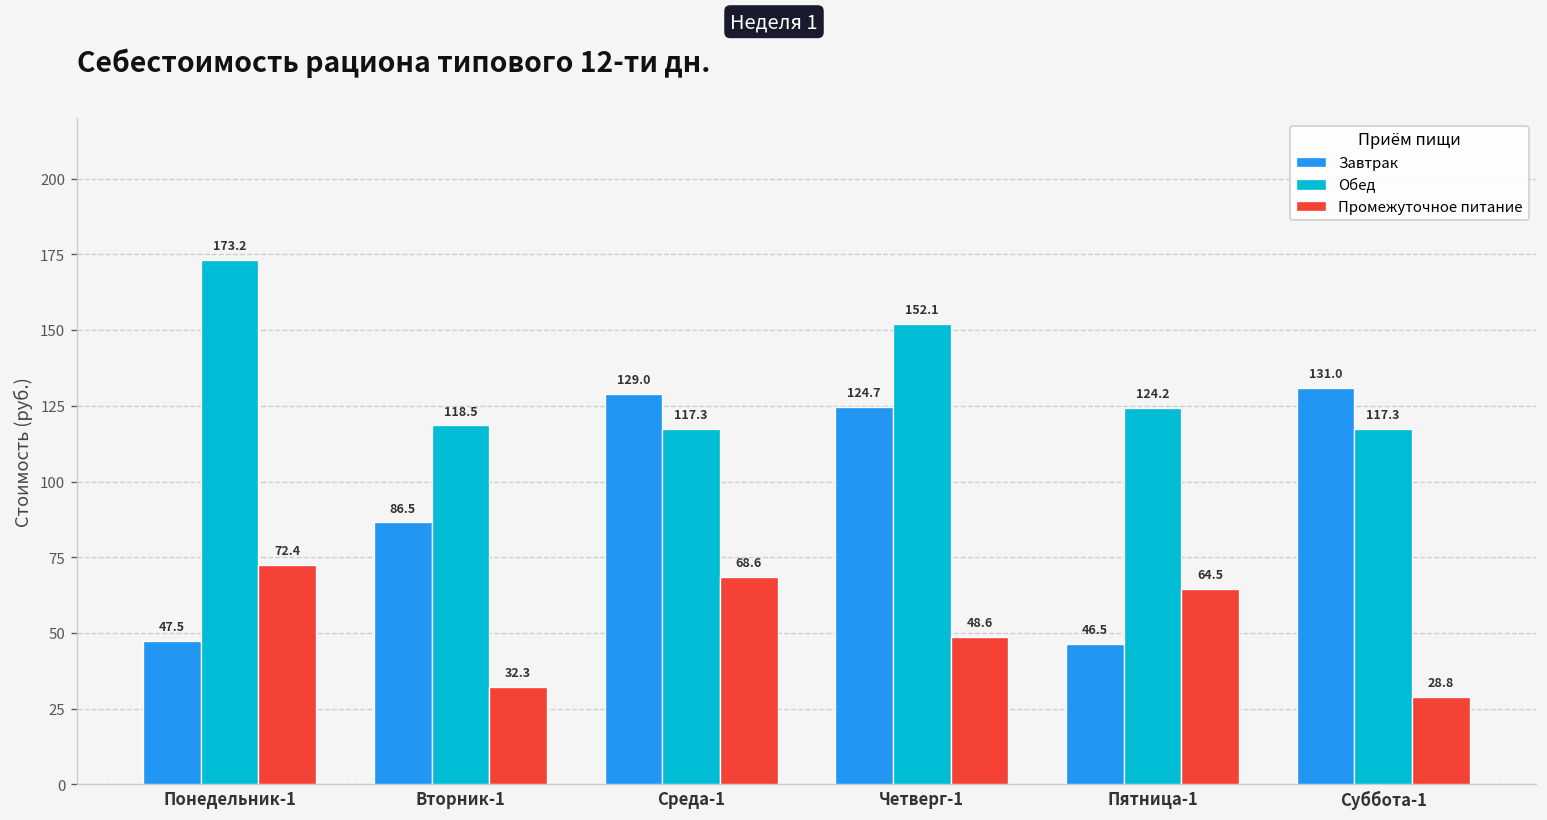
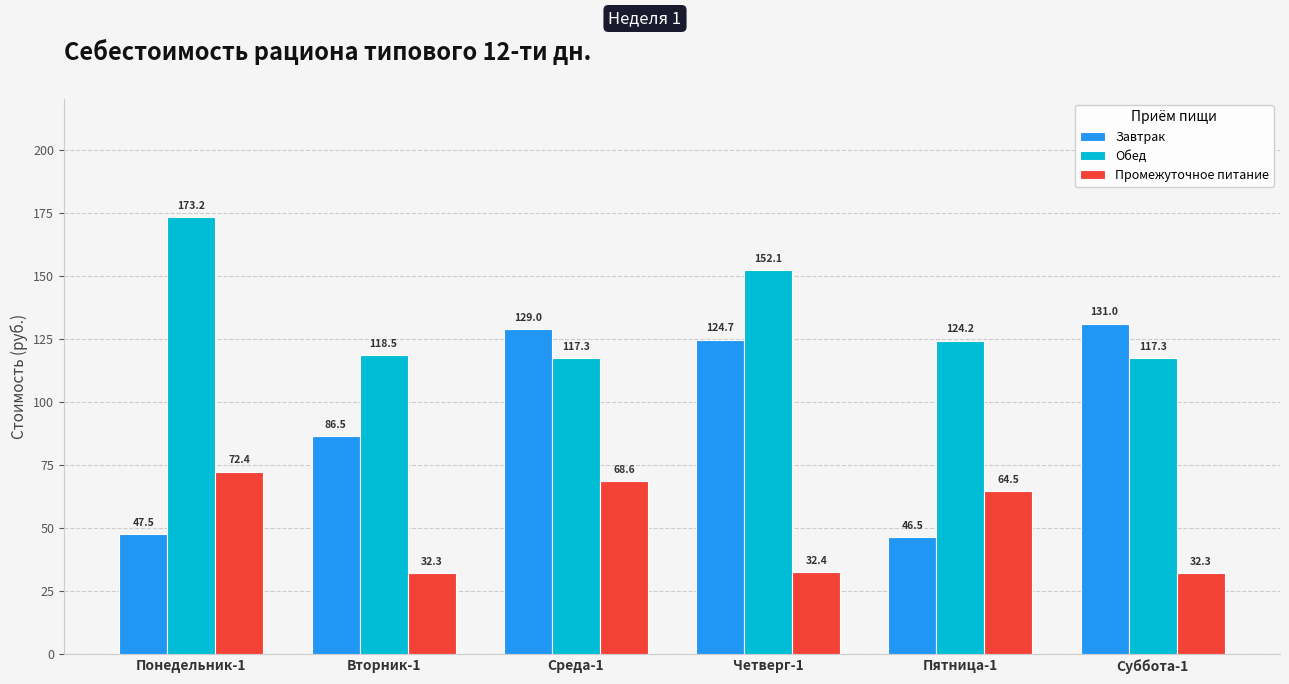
Промежуточное питание, Четверг-1: 48.6 -> 32.4
Промежуточное питание, Суббота-1: 28.8 -> 32.3
